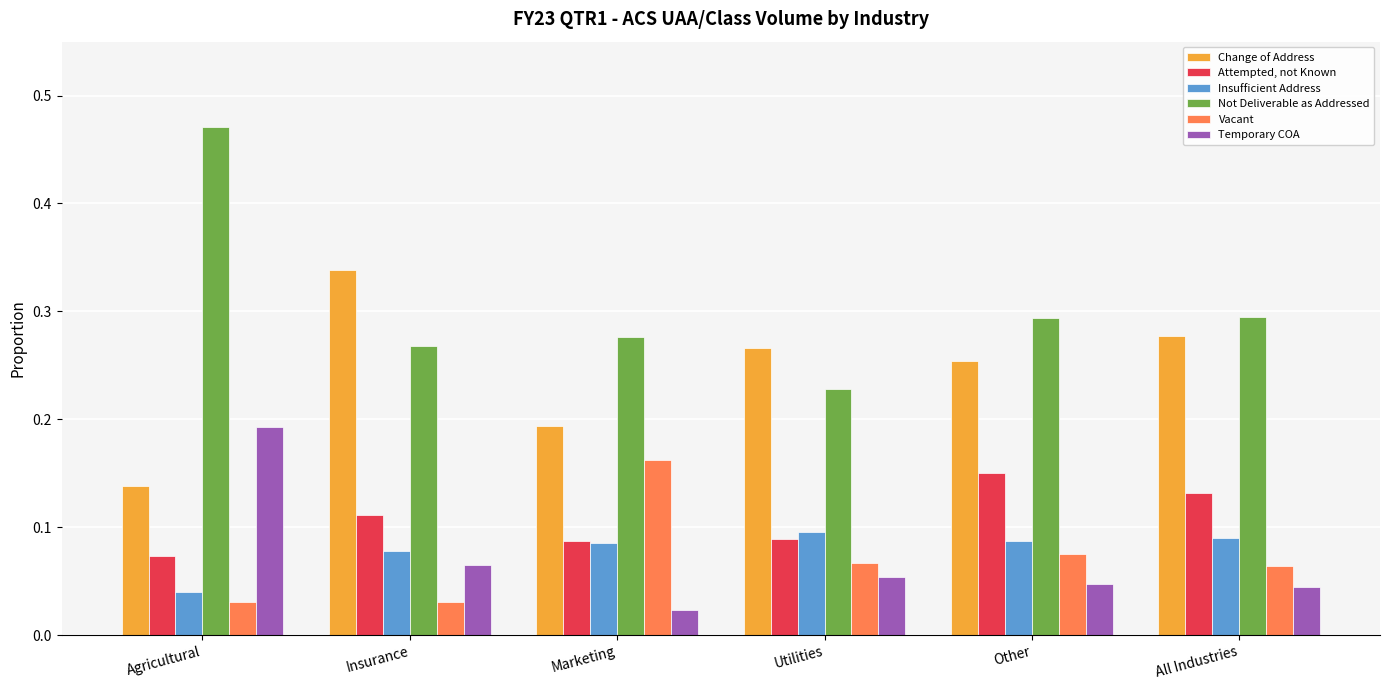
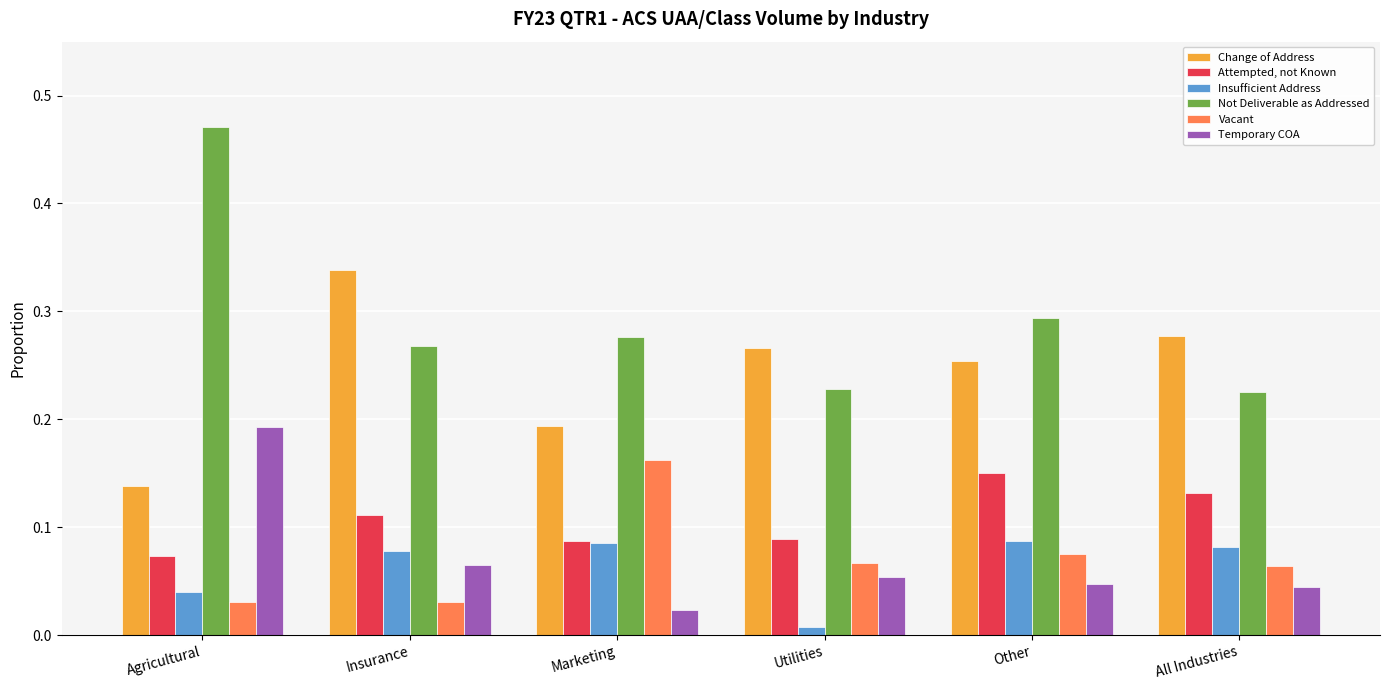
Insufficient Address, Utilities: 0.096 -> 0.008
Insufficient Address, All Industries: 0.090 -> 0.081
Not Deliverable as Addressed, All Industries: 0.294 -> 0.226
